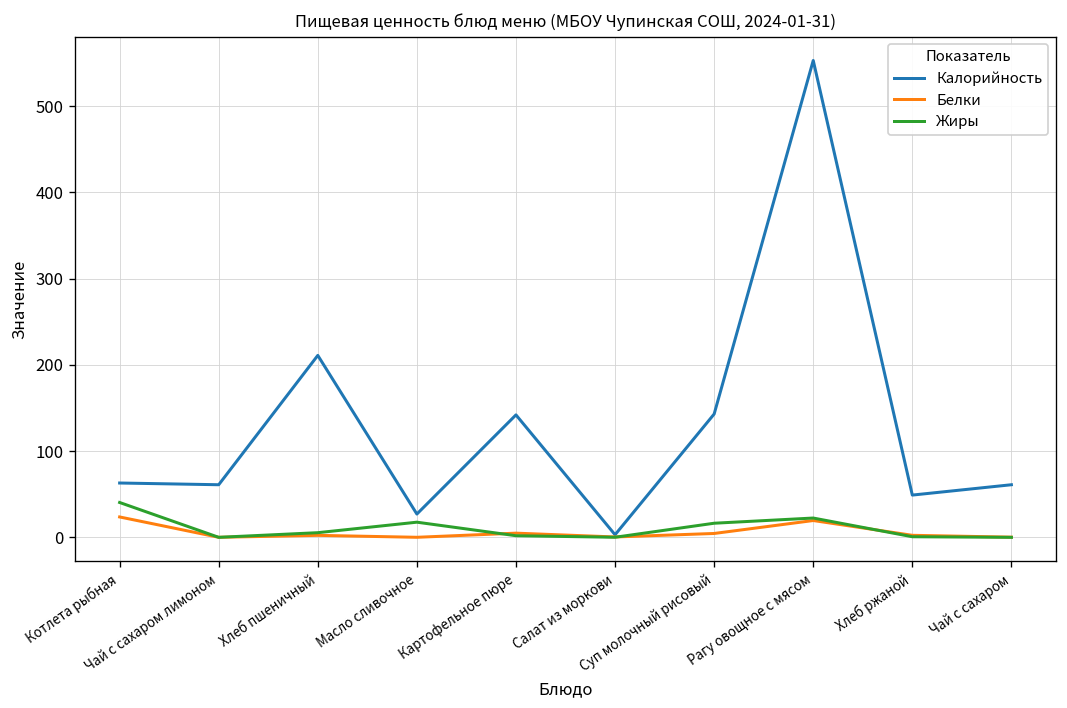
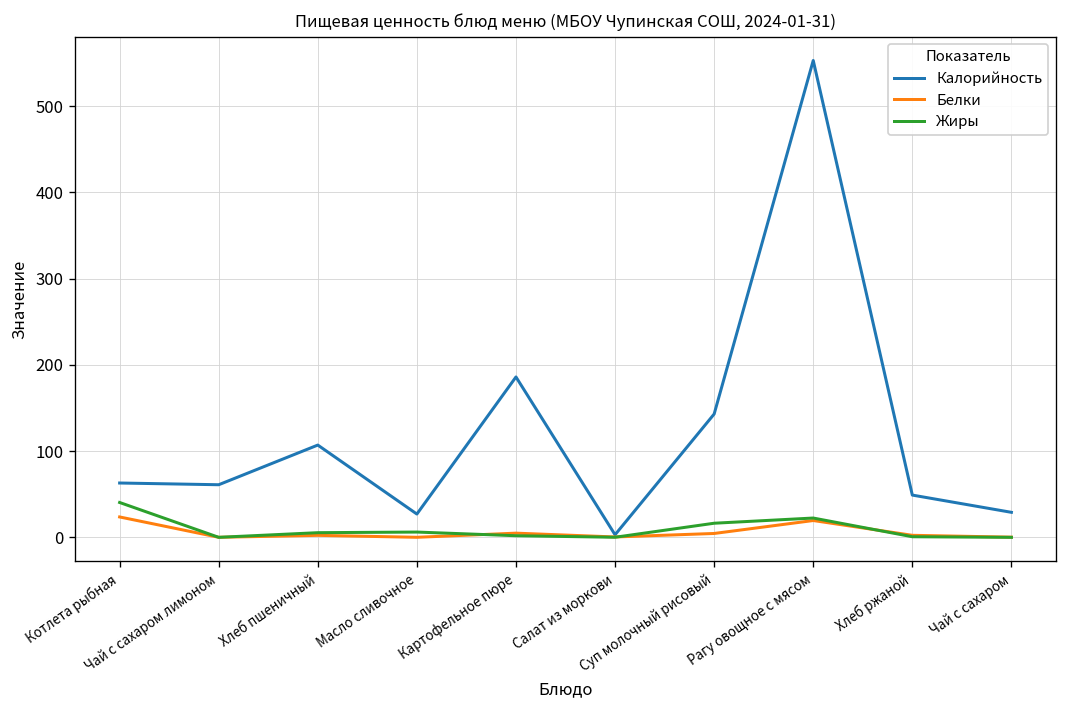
Калорийность, Хлеб пшеничный: 210 -> 110
Жиры, Масло сливочное: 20 -> 10
Калорийность, Картофельное пюре: 140 -> 190
Калорийность, Чай с сахаром: 60 -> 30
